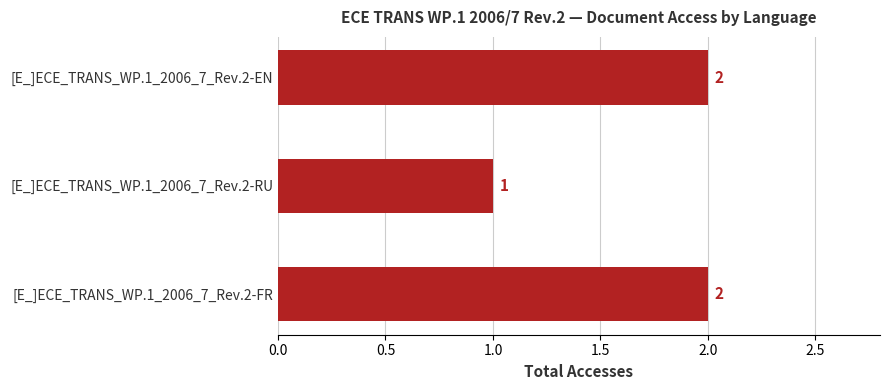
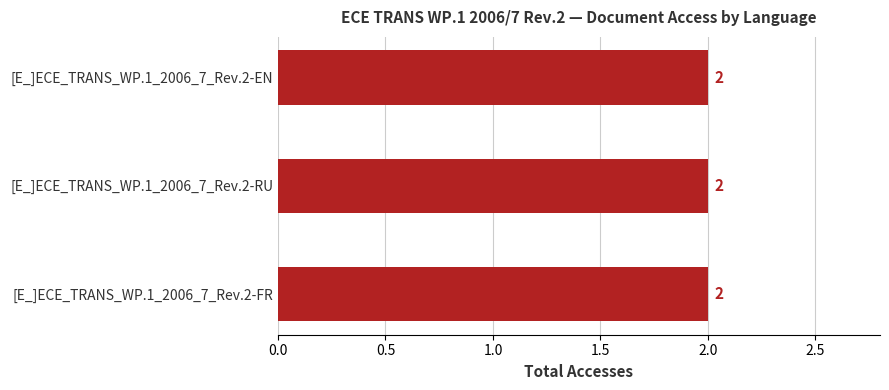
[E_]ECE_TRANS_WP.1_2006_7_Rev.2-RU: 1 -> 2
